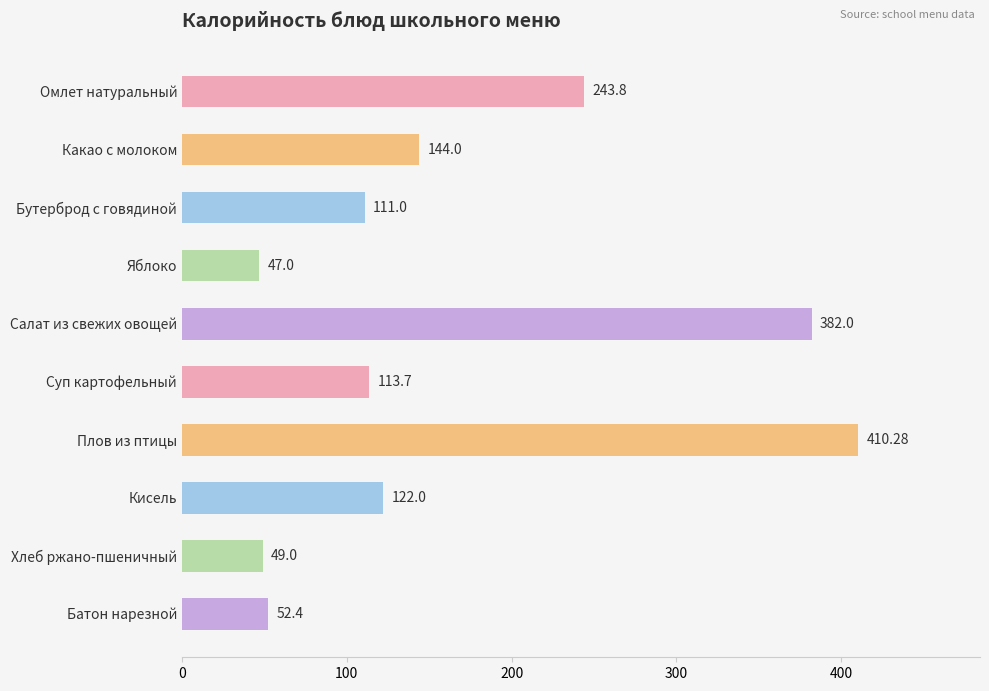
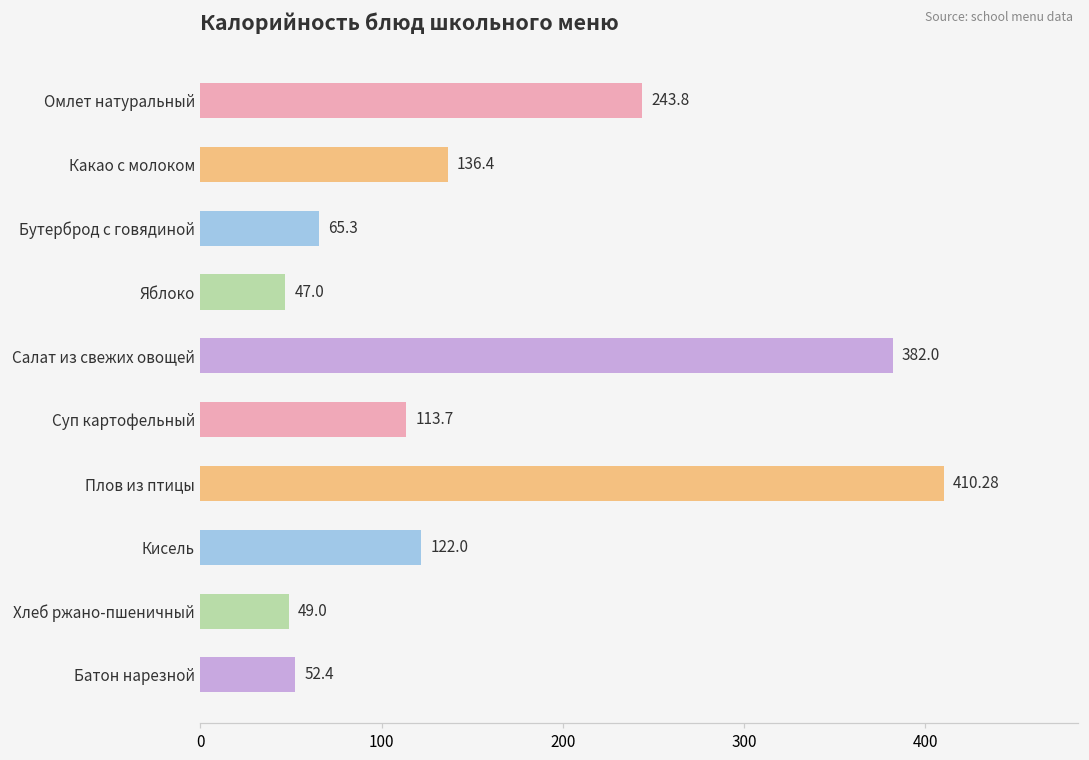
Какао с молоком: 144.0 -> 136.4
Бутерброд с говядиной: 111.0 -> 65.3
